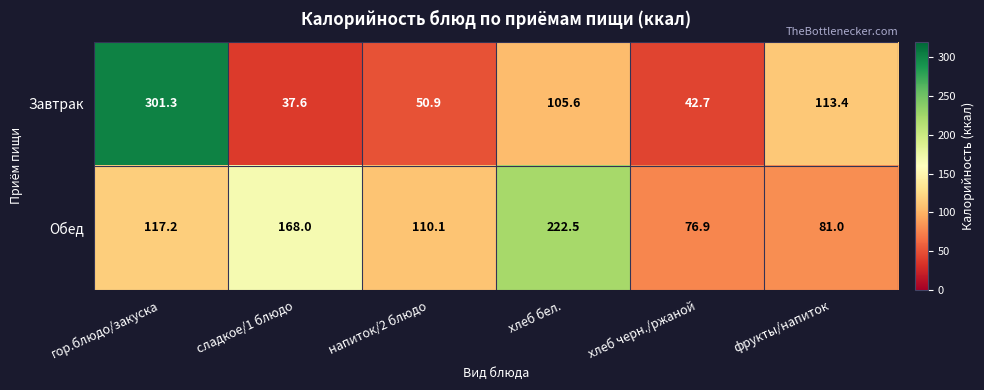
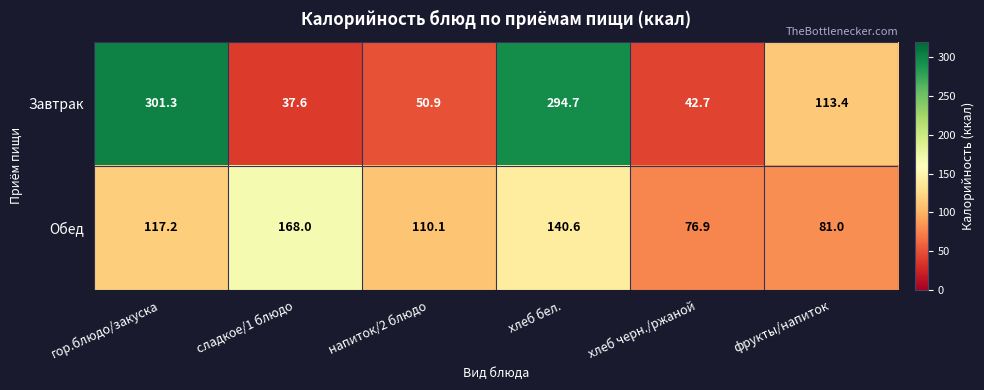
Завтрак, хлеб бел.: 105.6 -> 294.7
Обед, хлеб бел.: 222.5 -> 140.6
